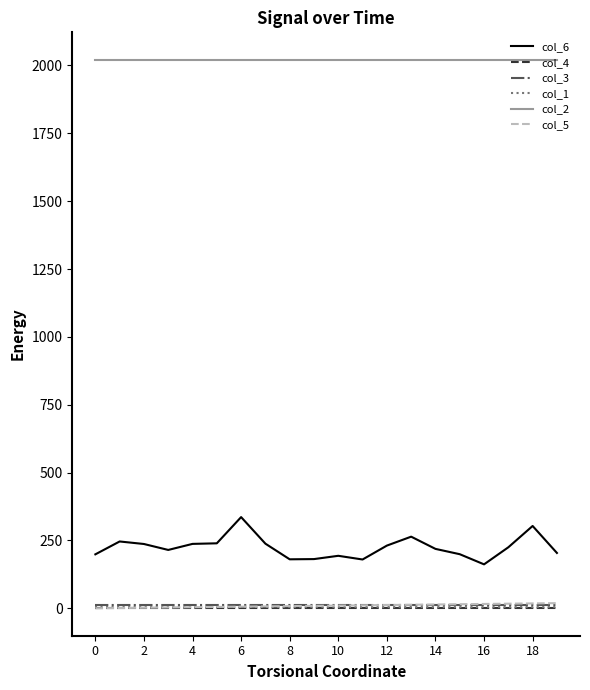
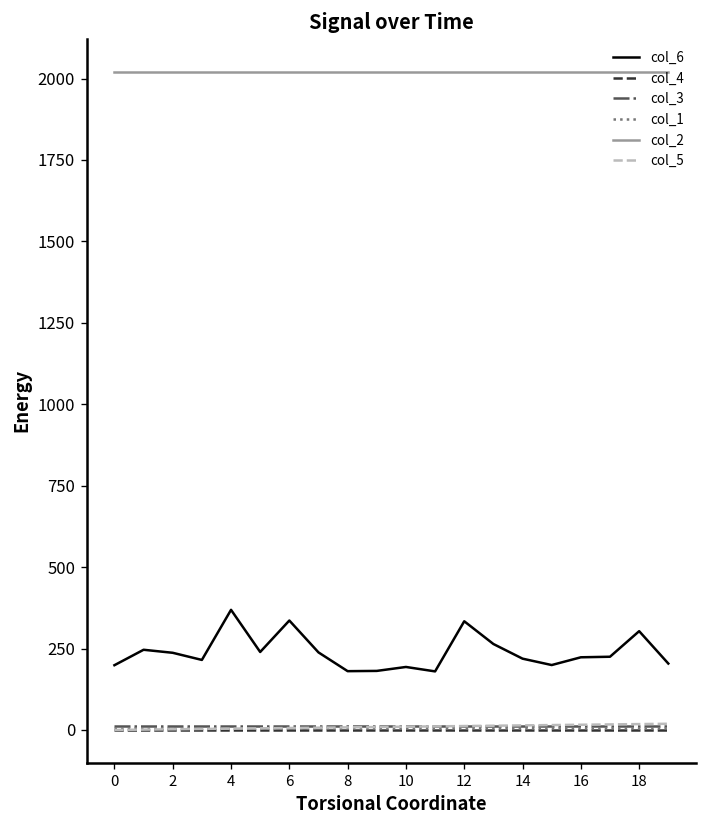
col_6, 4: 240 -> 370
col_6, 12: 230 -> 330
col_6, 16: 160 -> 220
